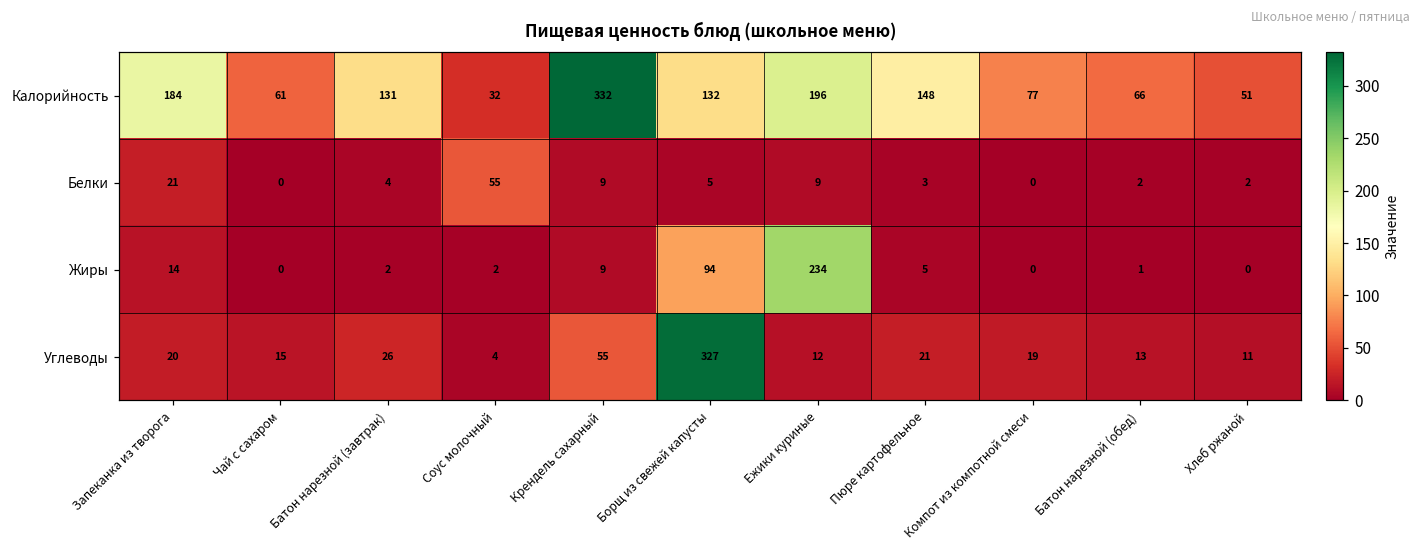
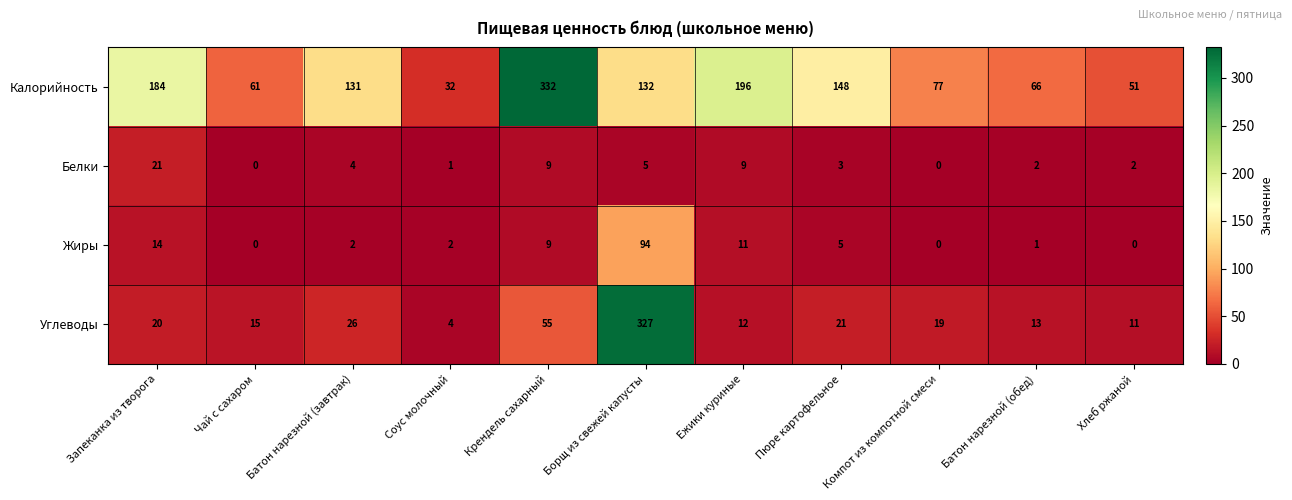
Белки, Соус молочный: 55 -> 1
Жиры, Ежики куриные: 234 -> 11
